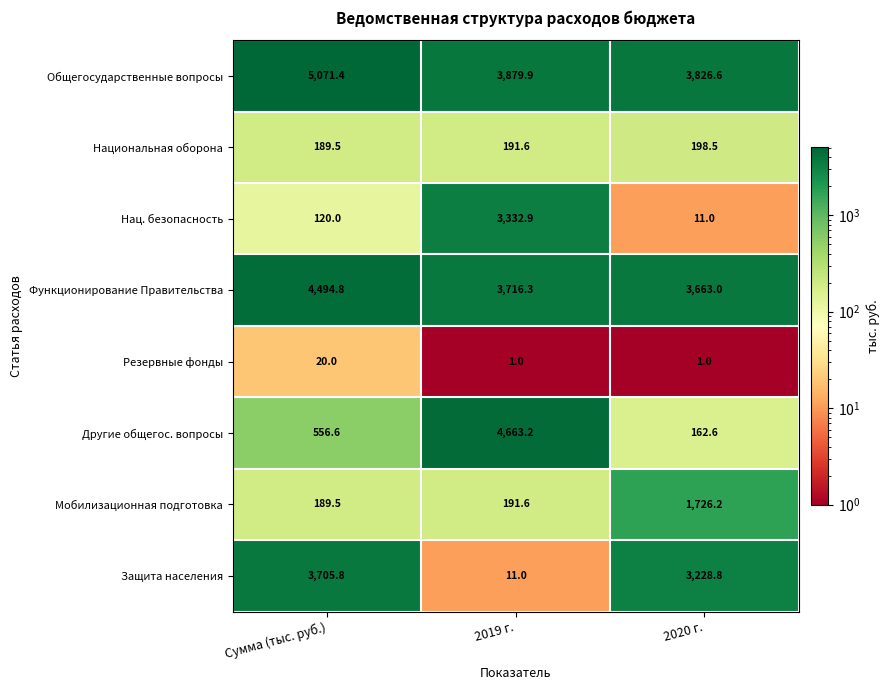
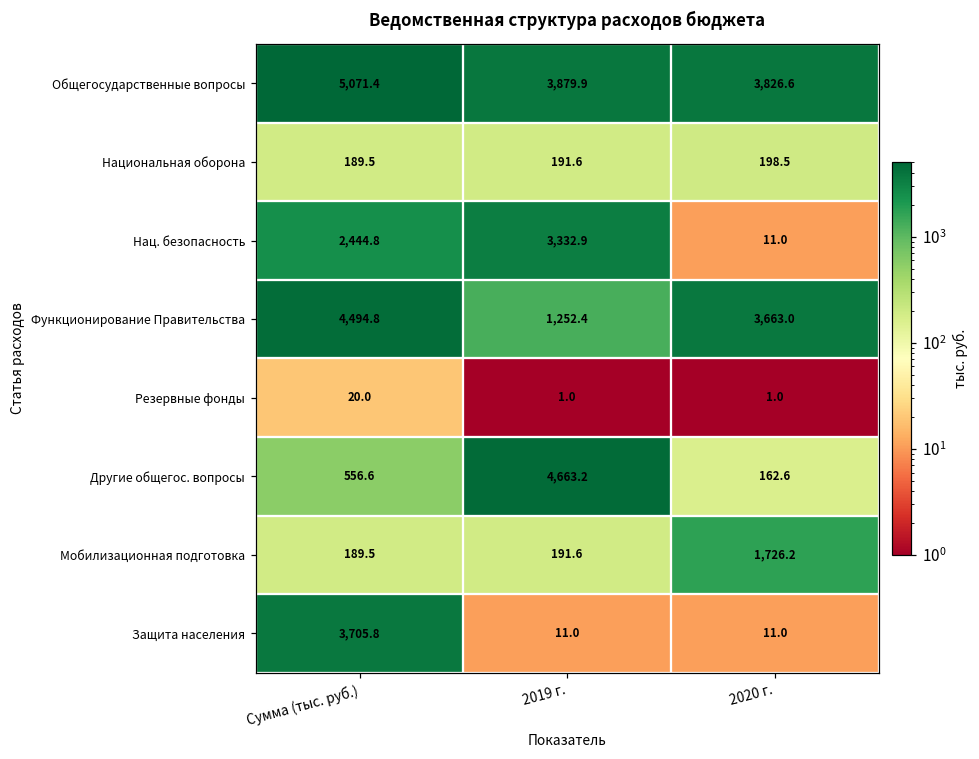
Нац. безопасность, Сумма (тыс. руб.): 120.0 -> 2,444.8
Функционирование Правительства, 2019 г.: 3,716.3 -> 1,252.4
Защита населения, 2020 г.: 3,228.8 -> 11.0
